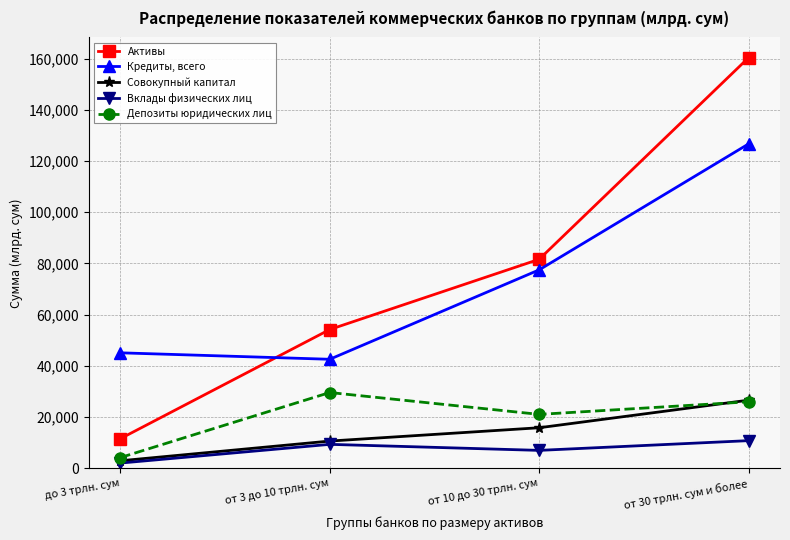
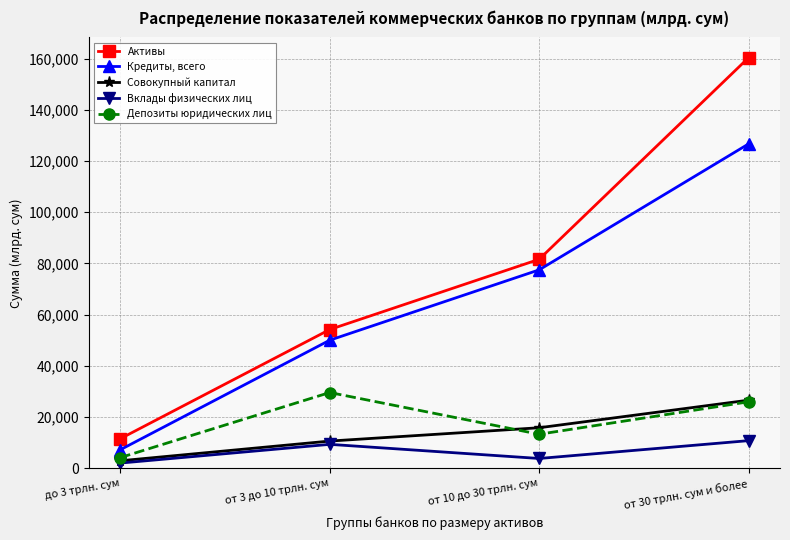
Кредиты, всего, до 3 трлн. сум: 45,000 -> 7,000
Кредиты, всего, от 3 до 10 трлн. сум: 43,000 -> 50,000
Вклады физических лиц, от 10 до 30 трлн. сум: 7,000 -> 4,000
Депозиты юридических лиц, от 10 до 30 трлн. сум: 21,000 -> 13,000
